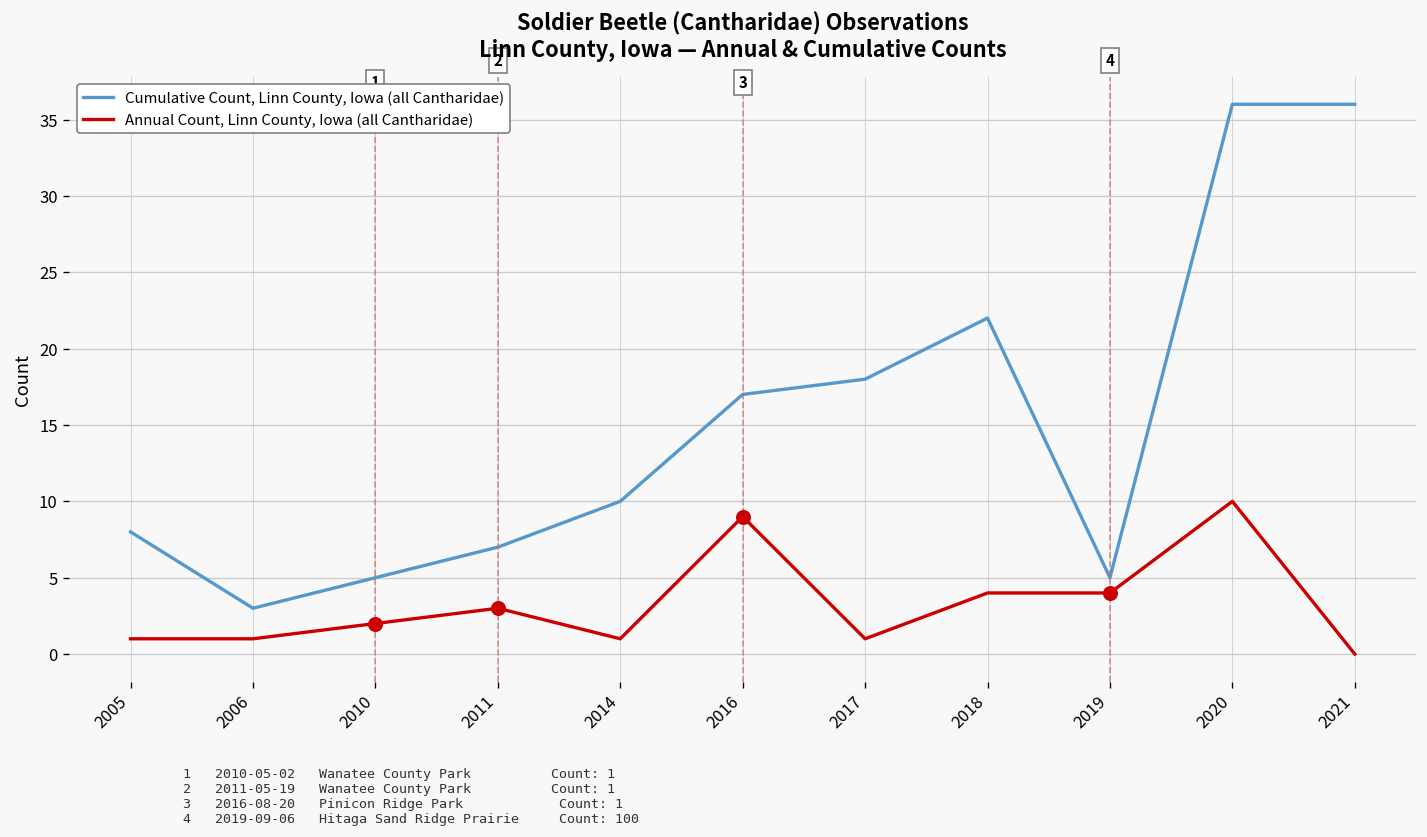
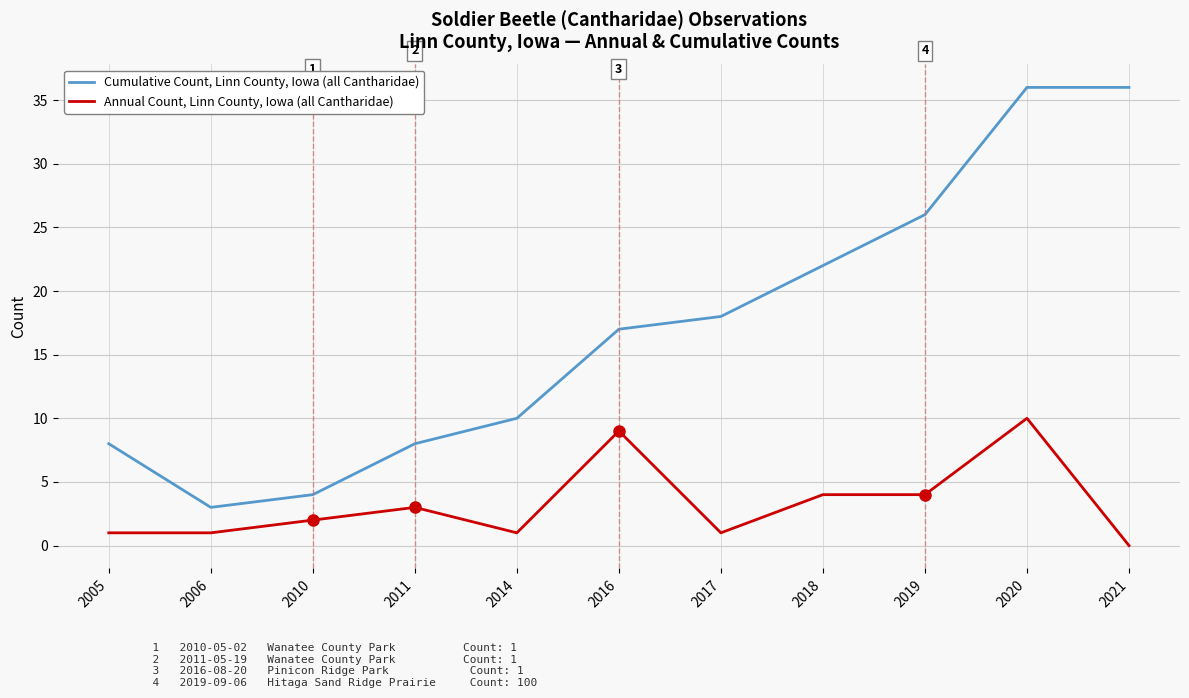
Cumulative Count, Linn County, Iowa (all Cantharidae), 2010: 5 -> 4
Cumulative Count, Linn County, Iowa (all Cantharidae), 2011: 7 -> 8
Cumulative Count, Linn County, Iowa (all Cantharidae), 2019: 5 -> 26
